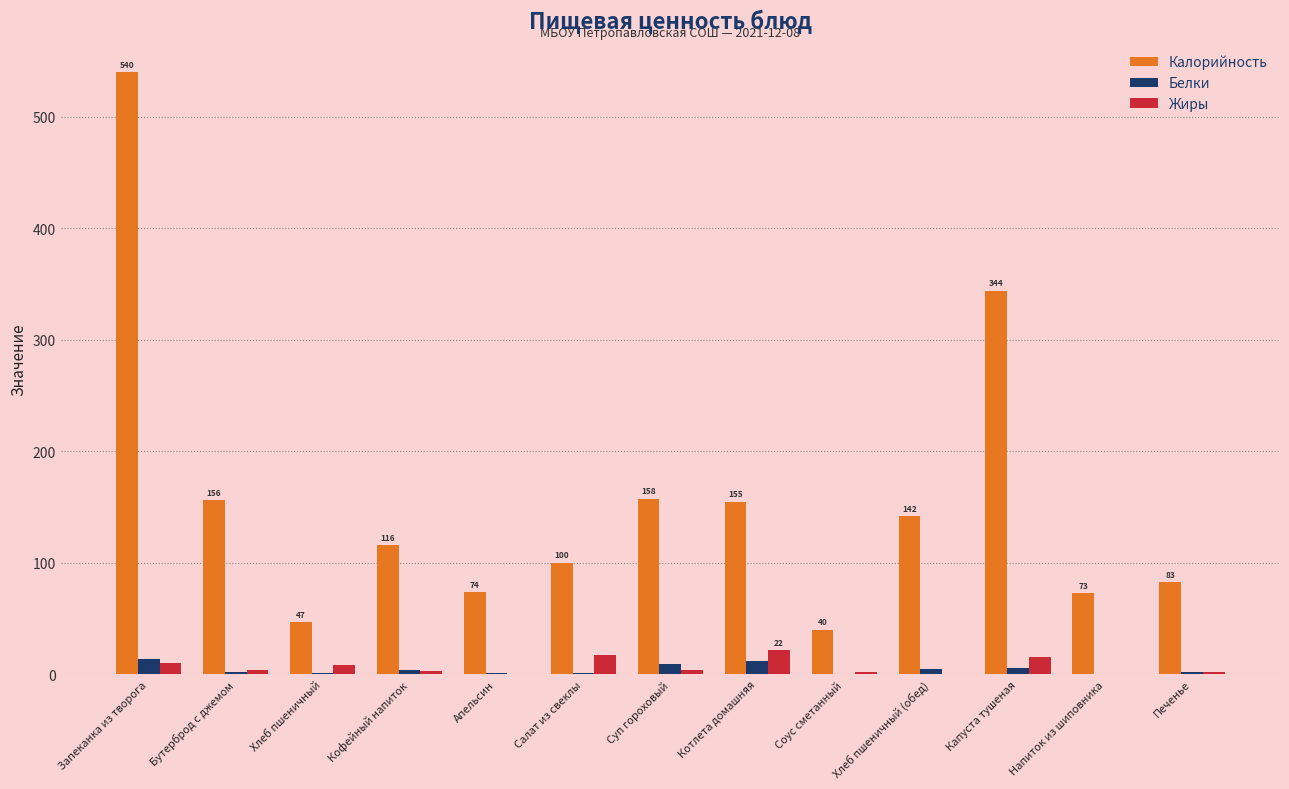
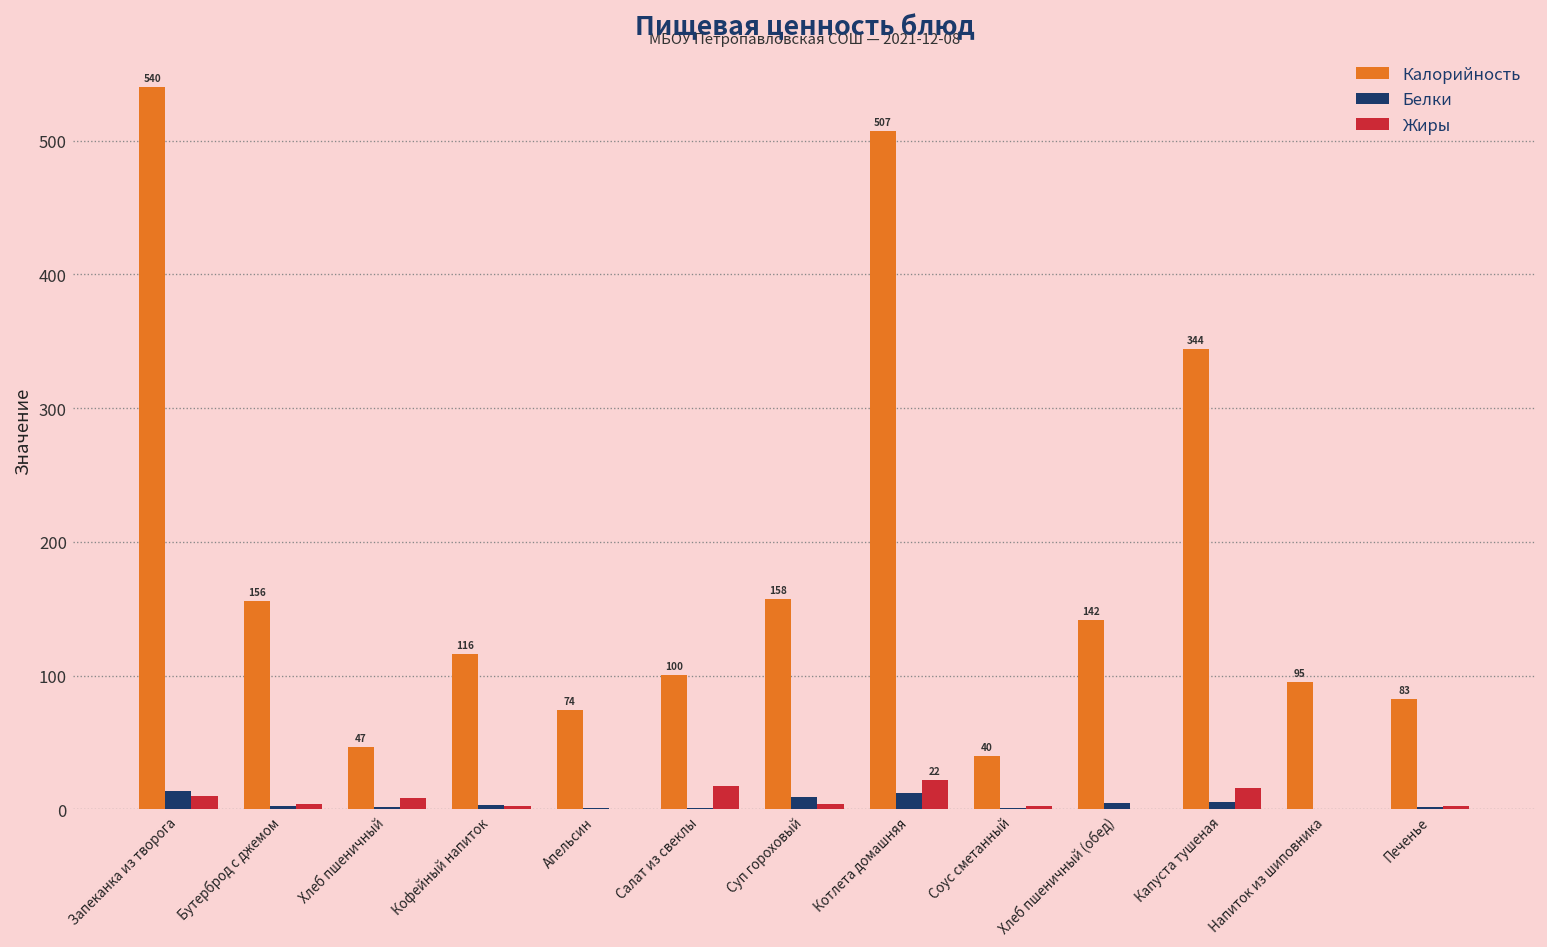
Калорийность, Котлета домашняя: 155 -> 507
Калорийность, Напиток из шиповника: 73 -> 95
